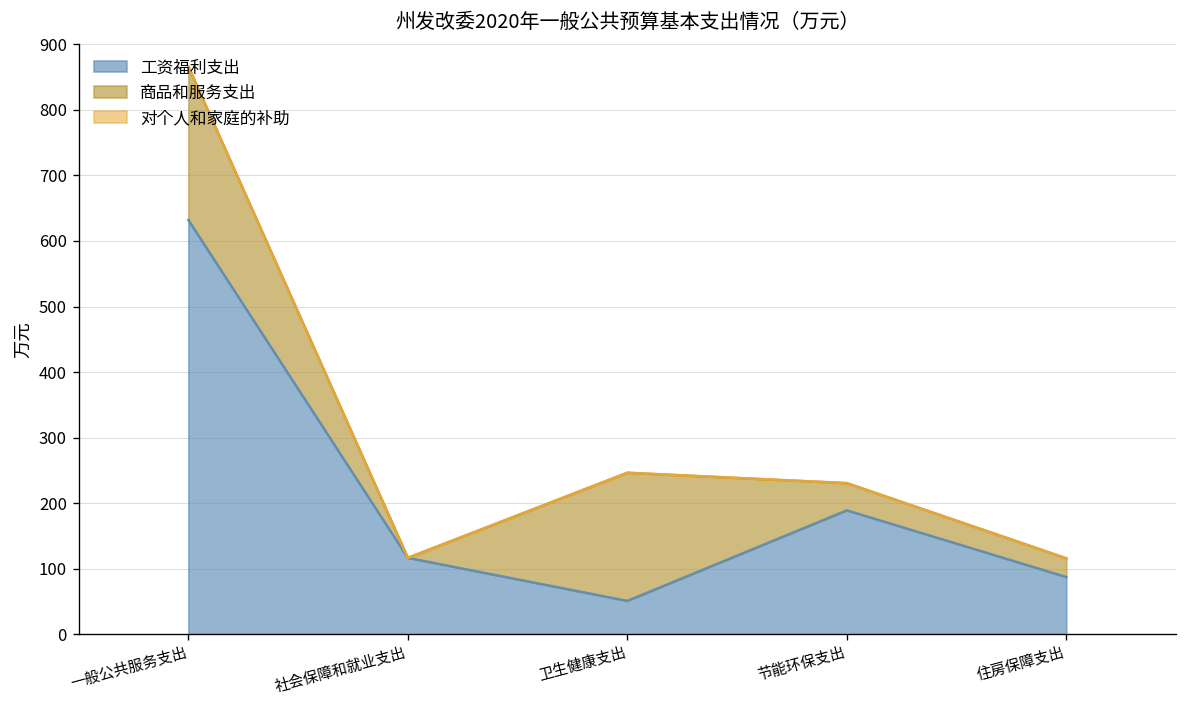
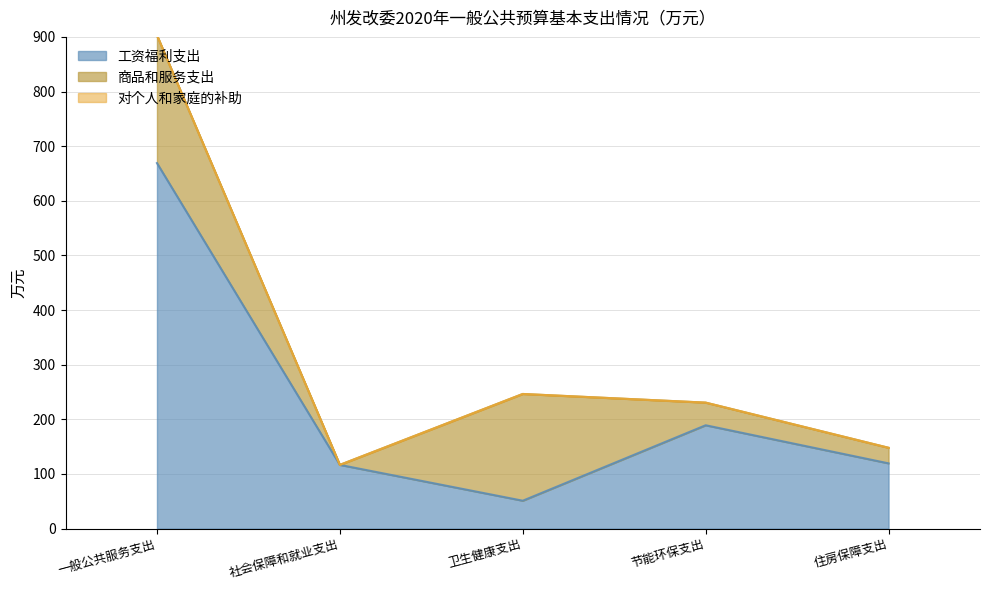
工资福利支出, 一般公共服务支出: 630 -> 670
工资福利支出, 住房保障支出: 90 -> 120
